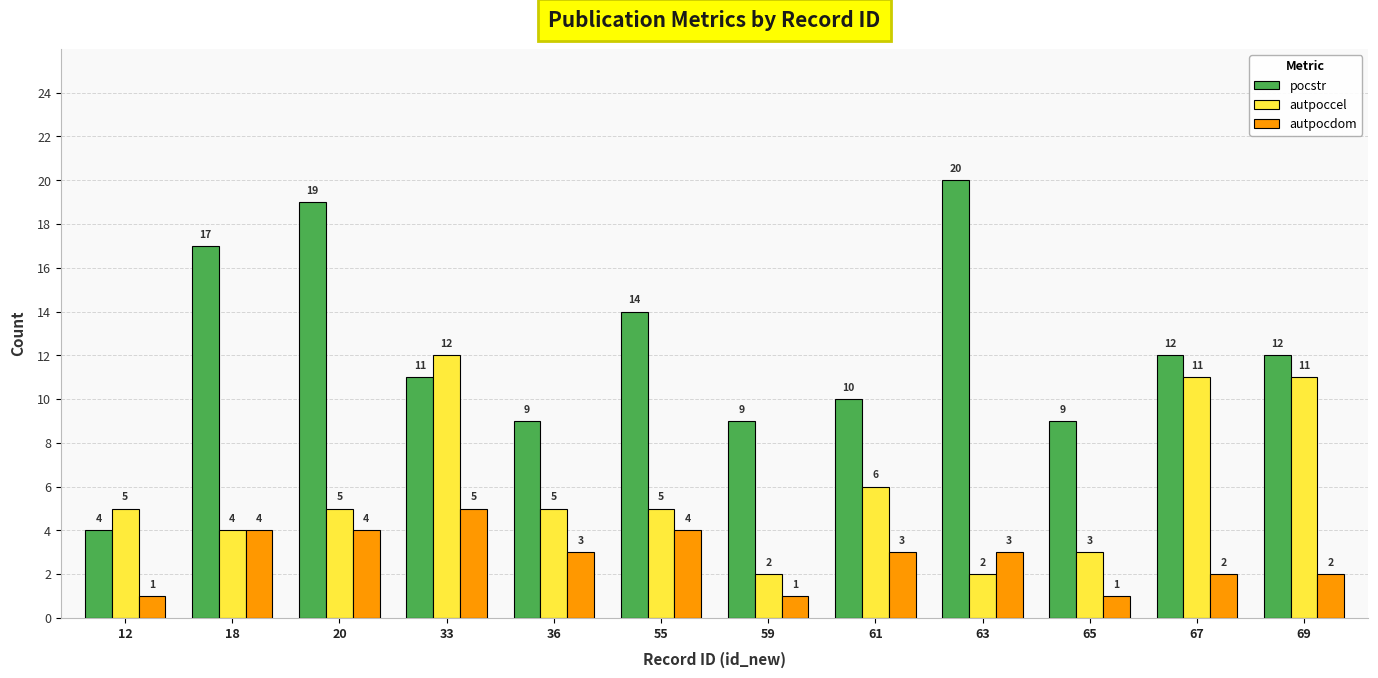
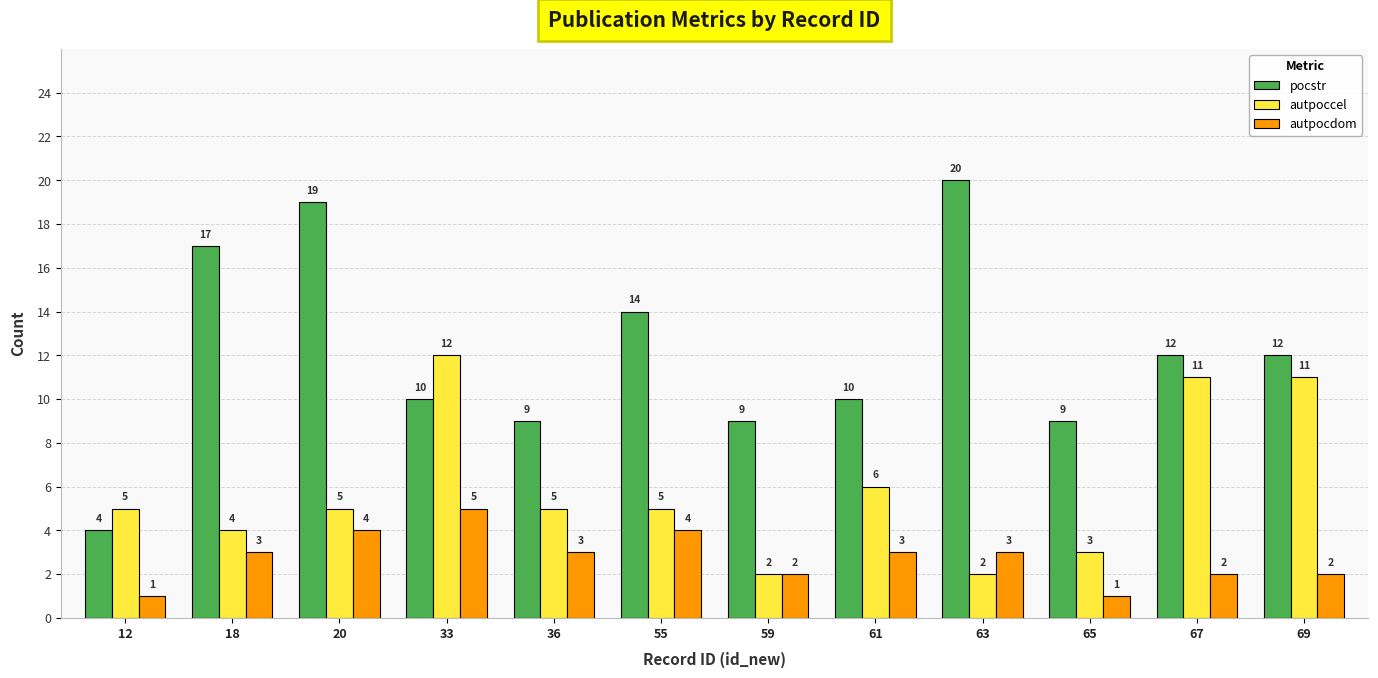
autpocdom, 18: 4 -> 3
pocstr, 33: 11 -> 10
autpocdom, 59: 1 -> 2
